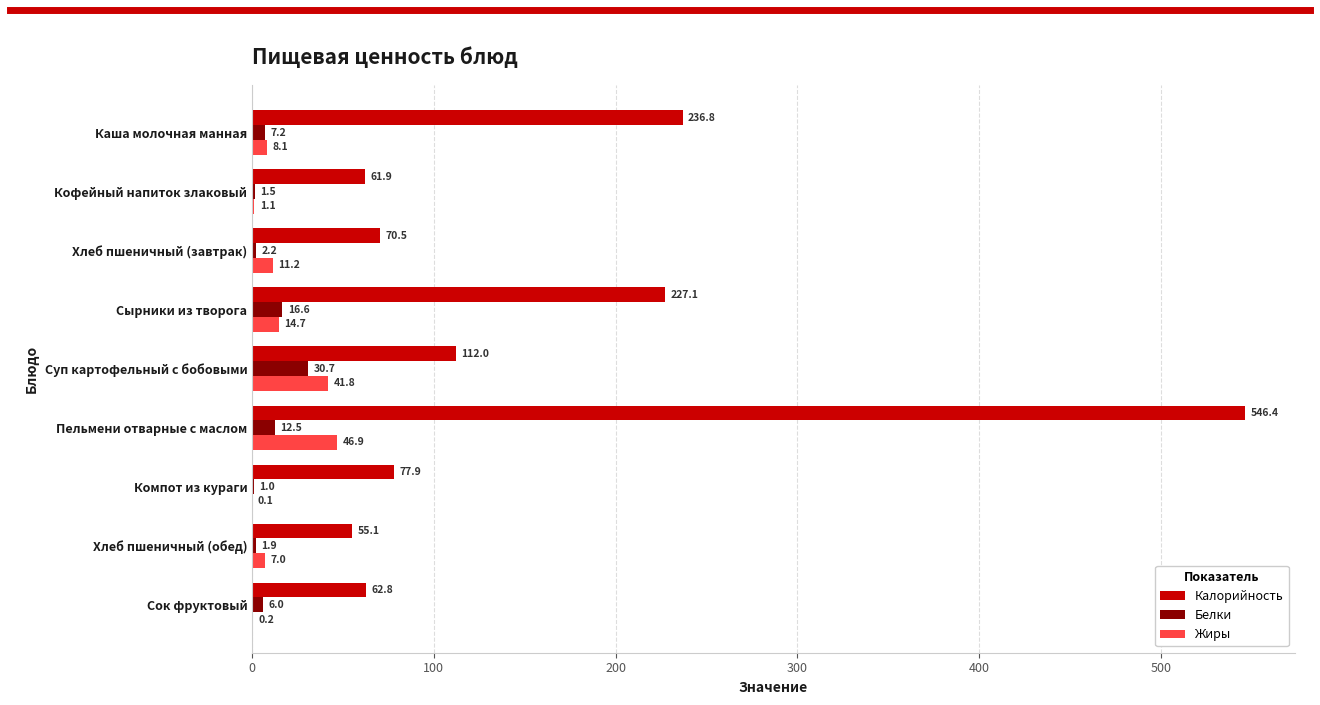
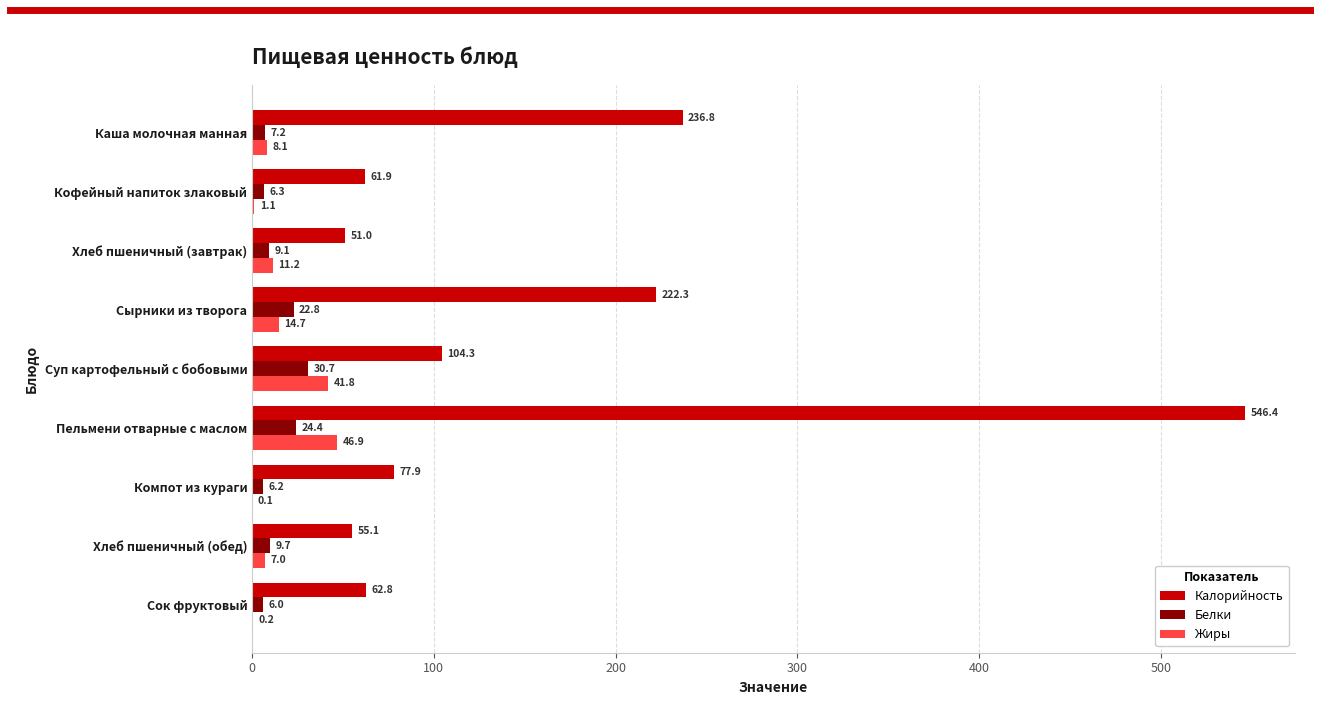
Белки, Кофейный напиток злаковый: 1.5 -> 6.3
Калорийность, Хлеб пшеничный (завтрак): 70.5 -> 51.0
Белки, Хлеб пшеничный (завтрак): 2.2 -> 9.1
Калорийность, Сырники из творога: 227.1 -> 222.3
Белки, Сырники из творога: 16.6 -> 22.8
Калорийность, Суп картофельный с бобовыми: 112.0 -> 104.3
Белки, Пельмени отварные с маслом: 12.5 -> 24.4
Белки, Компот из кураги: 1.0 -> 6.2
Белки, Хлеб пшеничный (обед): 1.9 -> 9.7
